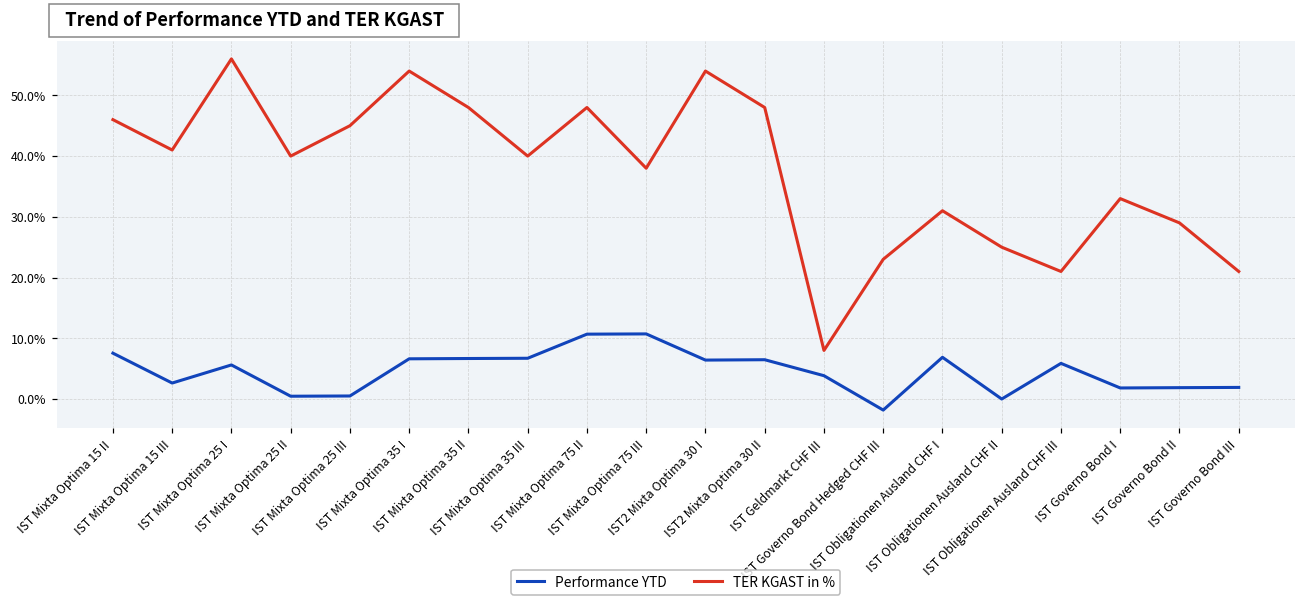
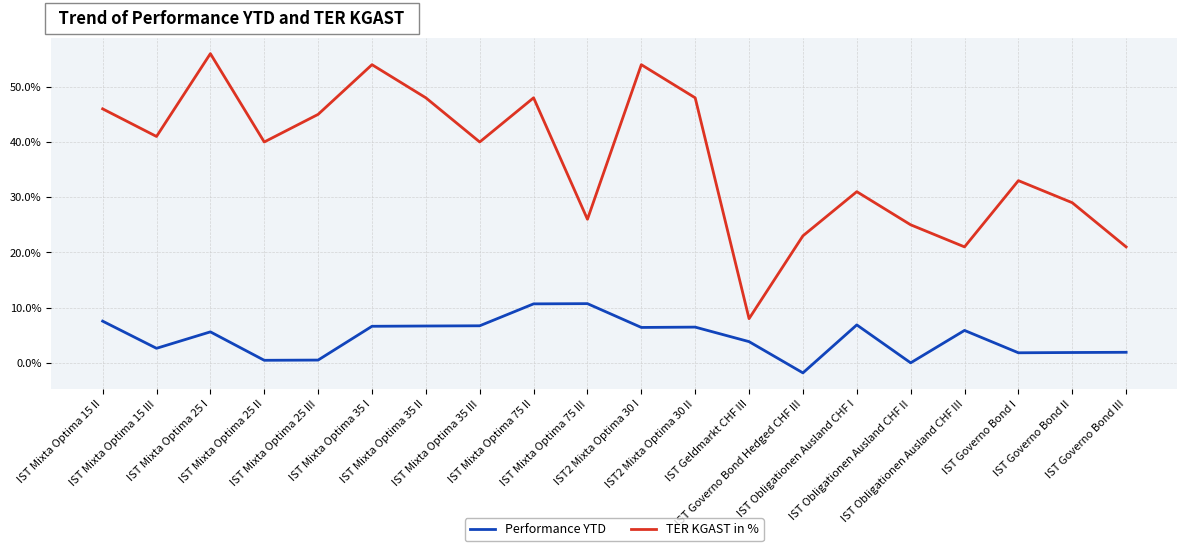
TER KGAST in %, IST Mixta Optima 75 III: 38% -> 26%
